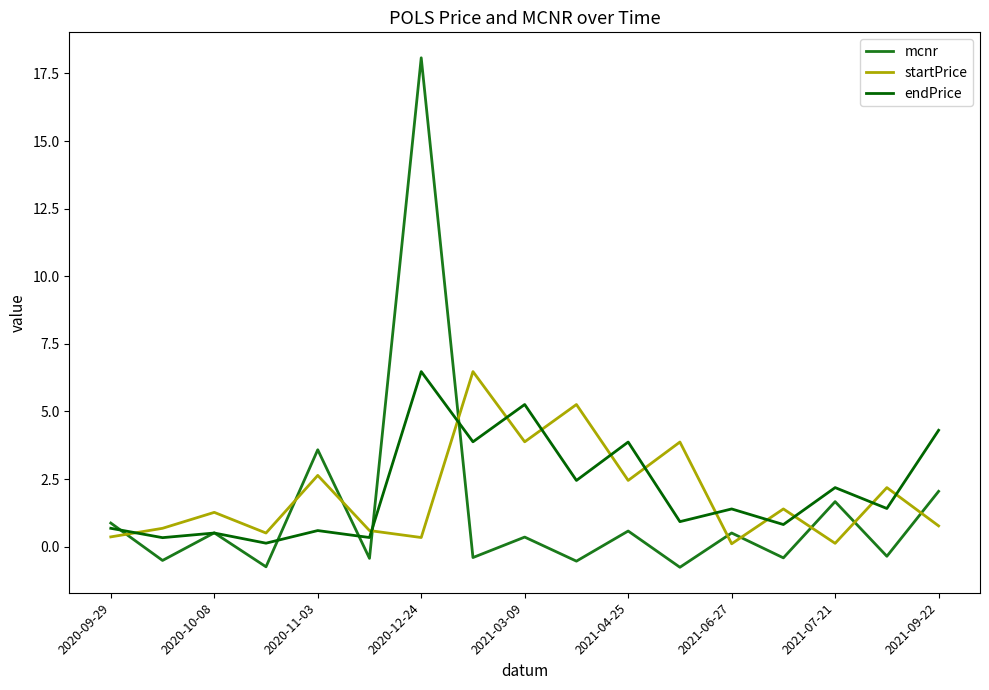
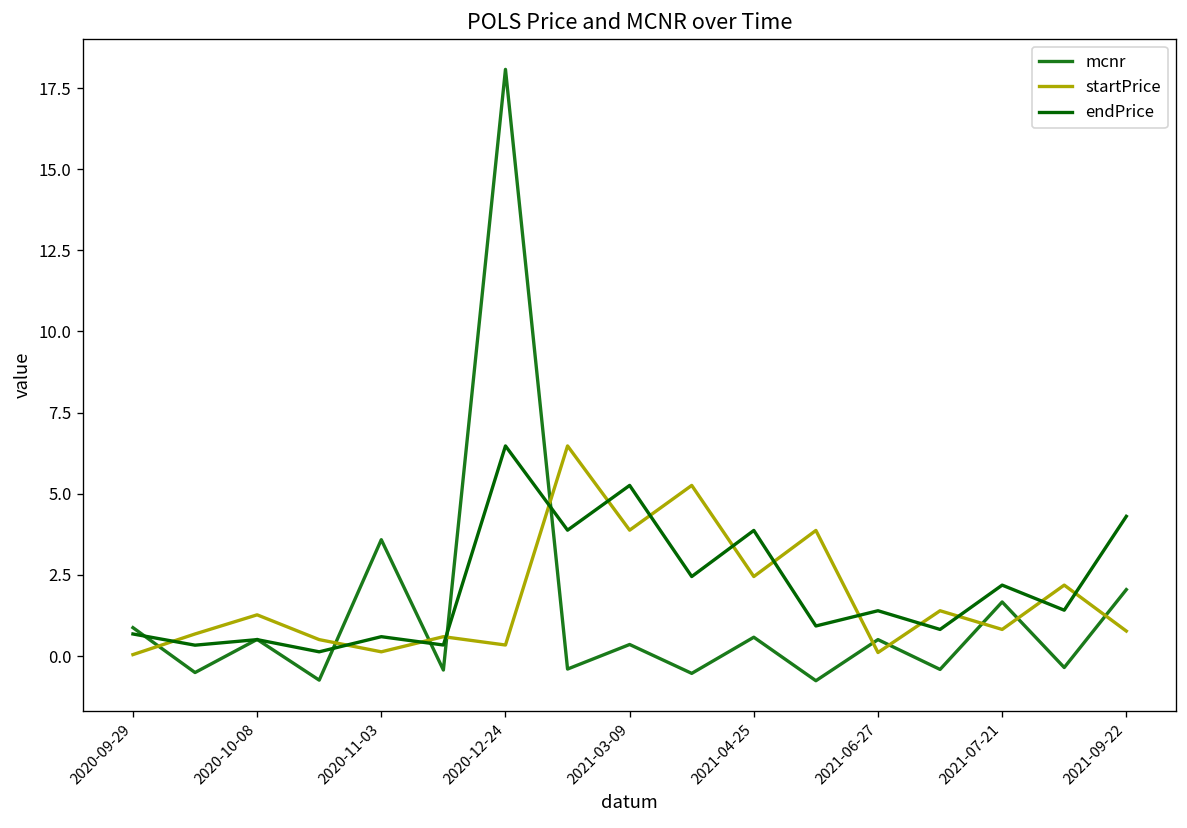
startPrice, 2020-09-29: 0.4 -> 0.0
startPrice, 2020-11-03: 2.6 -> 0.1
startPrice, 2021-07-21: 0.1 -> 0.8
